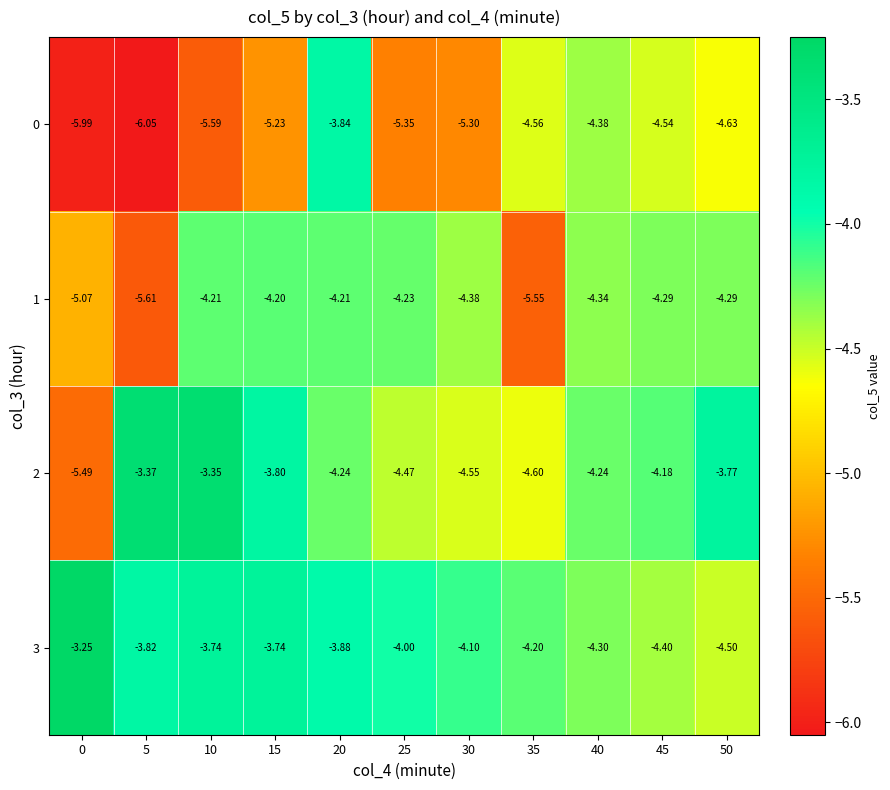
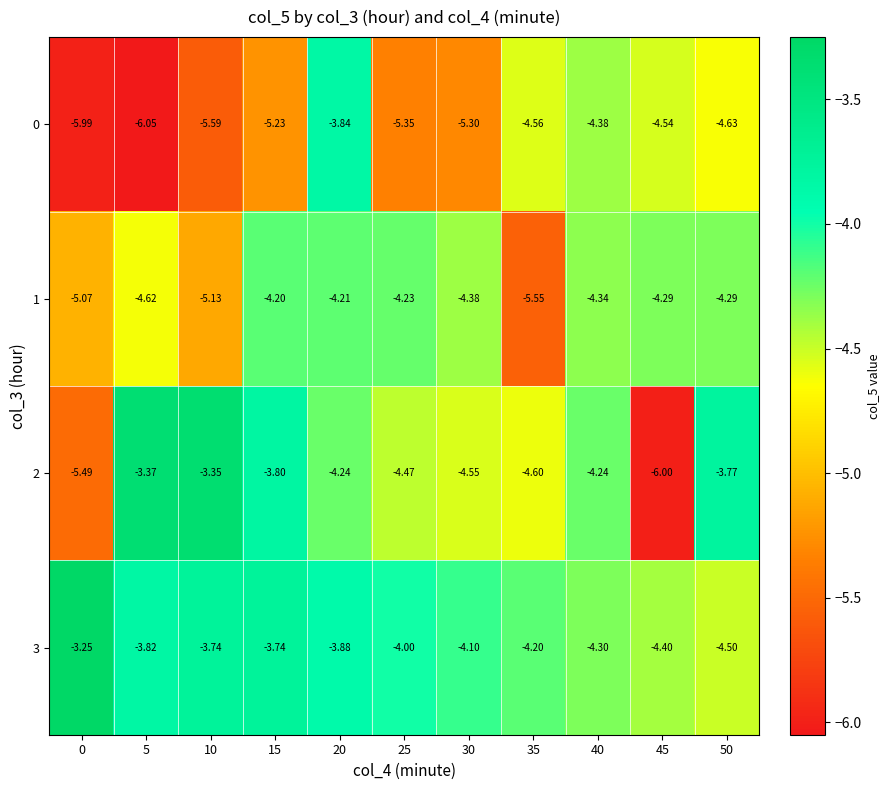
1, 5: -5.61 -> -4.62
1, 10: -4.21 -> -5.13
2, 45: -4.18 -> -6.00
